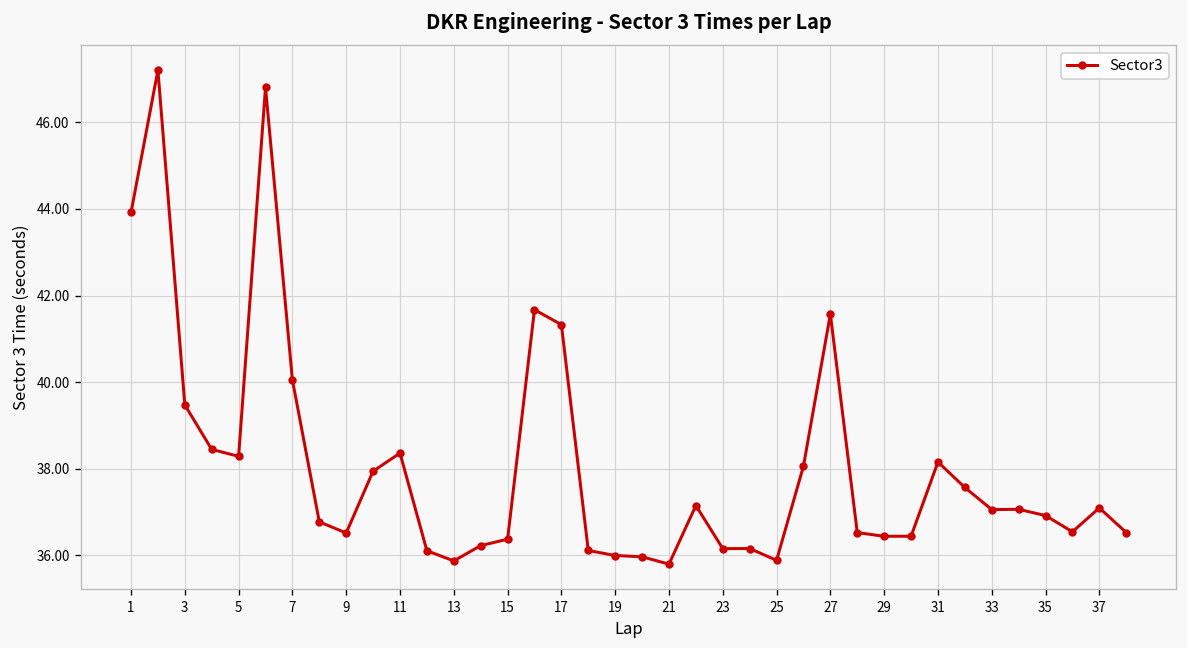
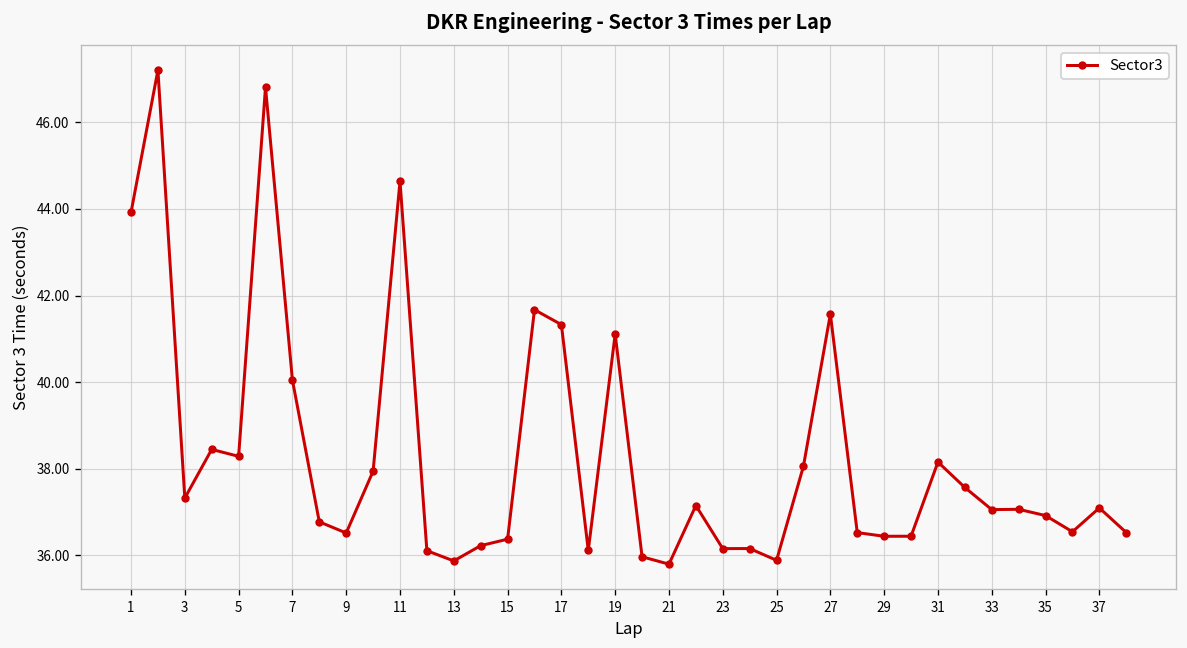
3: 39.5 -> 37.3
11: 38.4 -> 44.6
19: 36.0 -> 41.1
